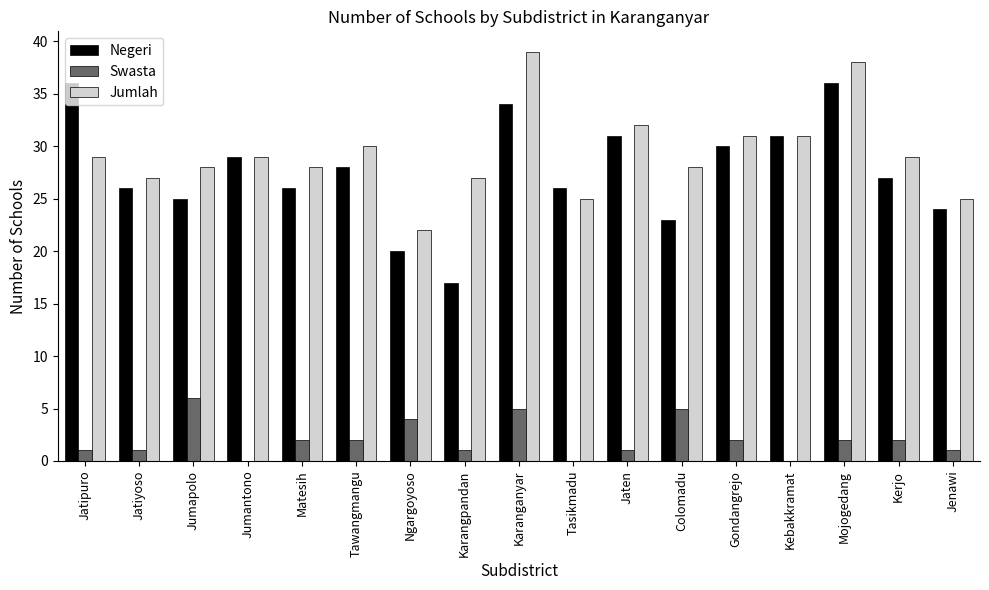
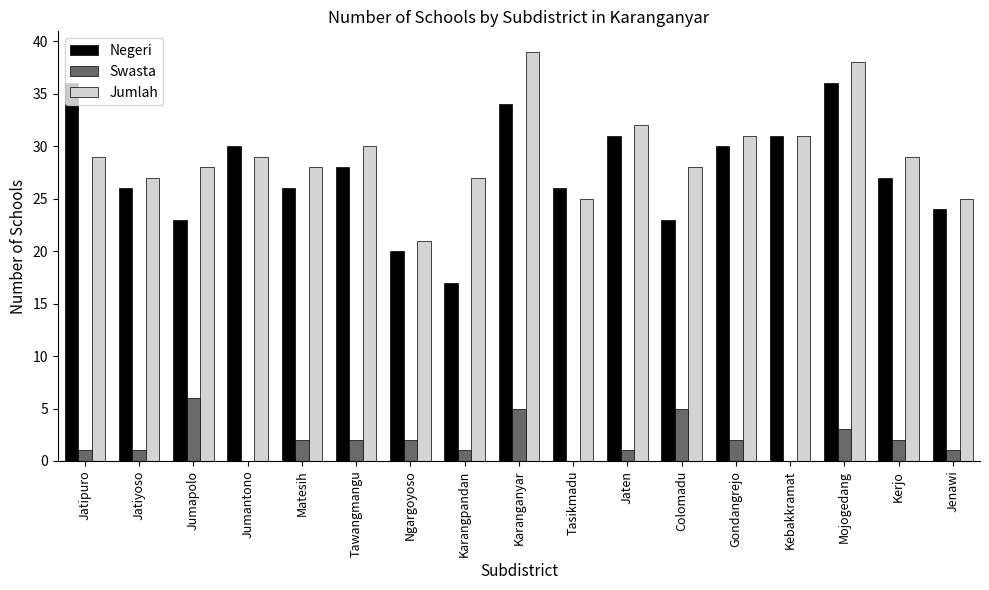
Negeri, Jumapolo: 25 -> 23
Negeri, Jumantono: 29 -> 30
Swasta, Ngargoyoso: 4 -> 2
Jumlah, Ngargoyoso: 22 -> 21
Swasta, Mojogedang: 2 -> 3
